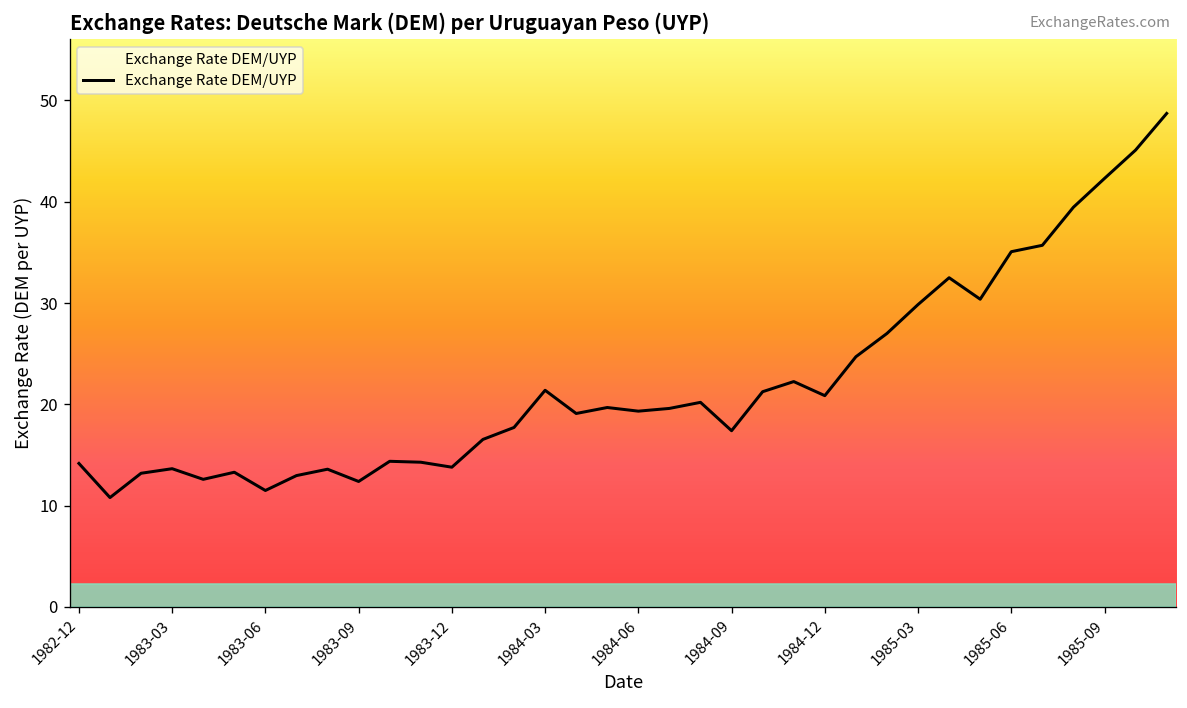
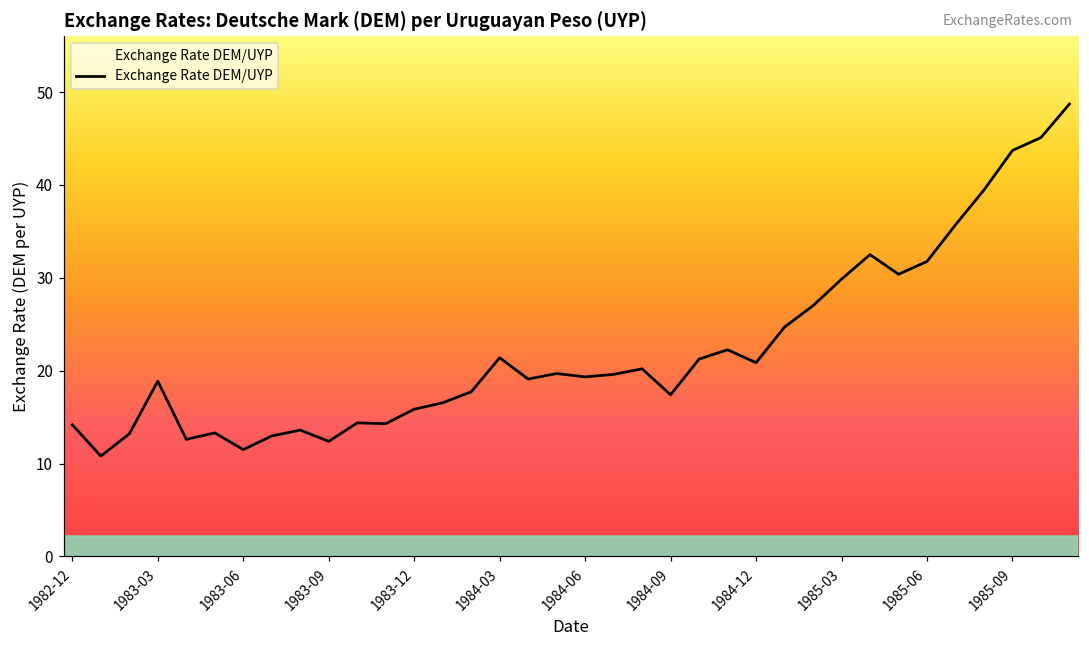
1983-03: 14 -> 19
1983-12: 14 -> 16
1985-06: 35 -> 32
1985-09: 42 -> 44
